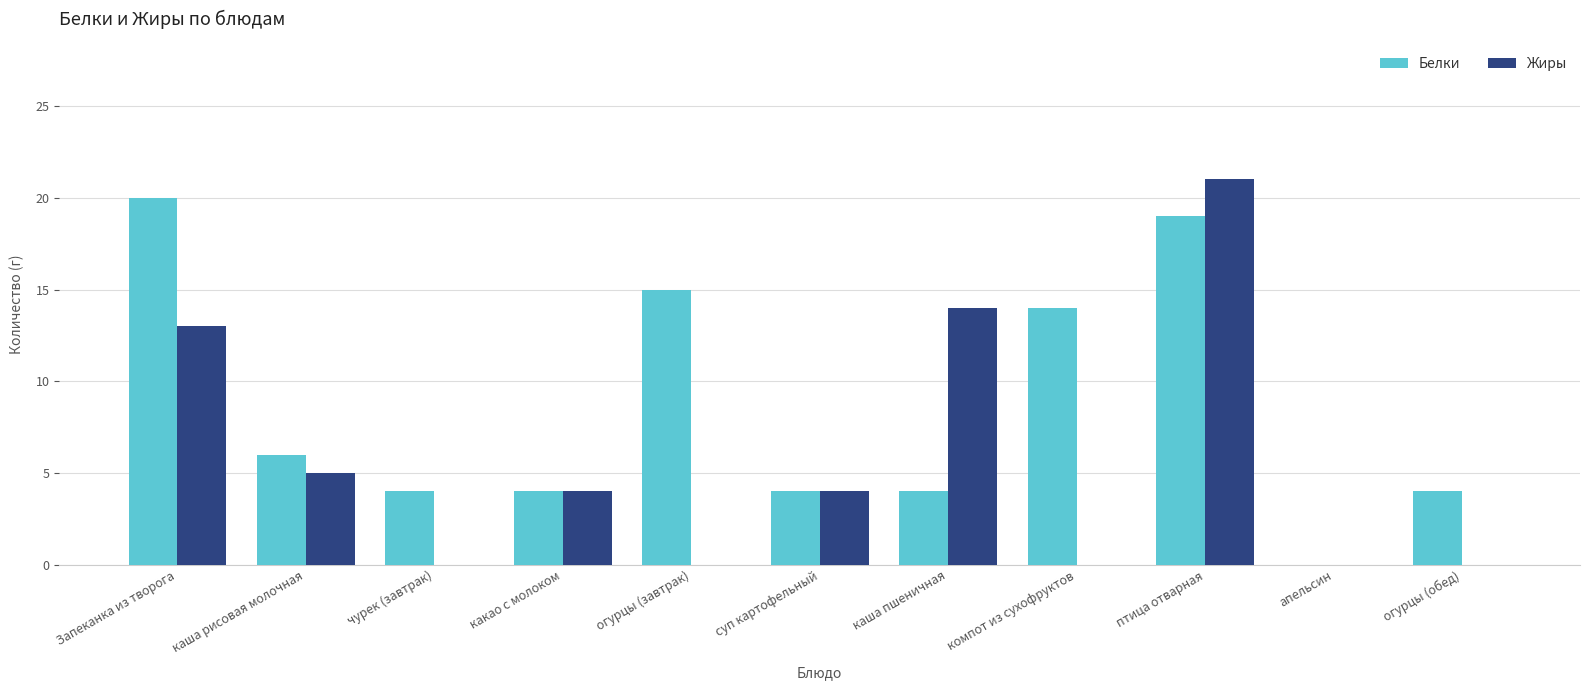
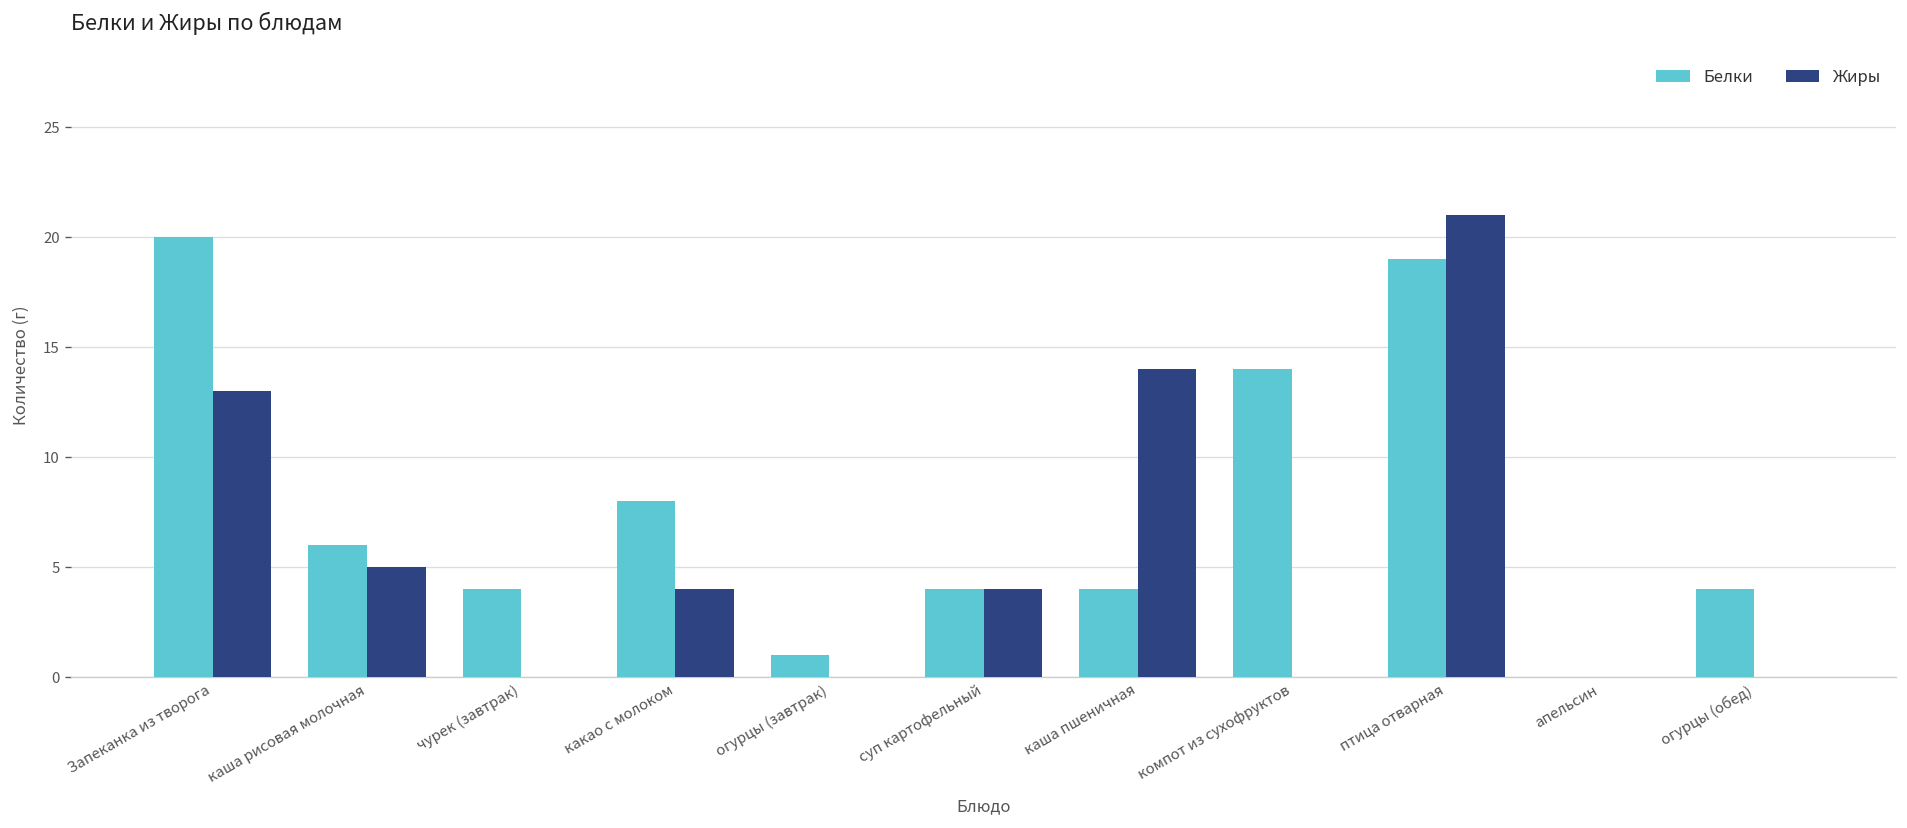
Белки, какао с молоком: 4 -> 8
Белки, огурцы (завтрак): 15 -> 1
